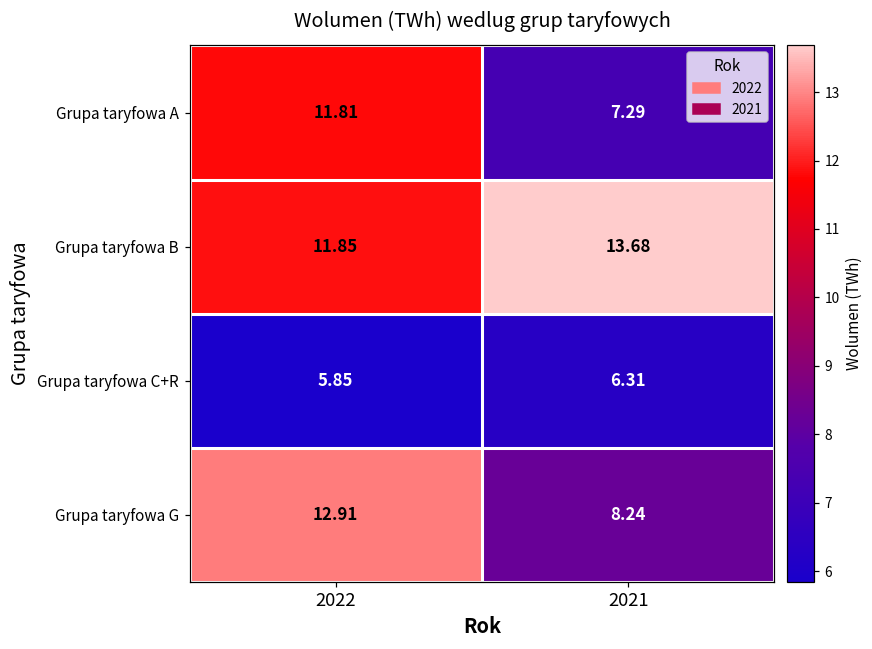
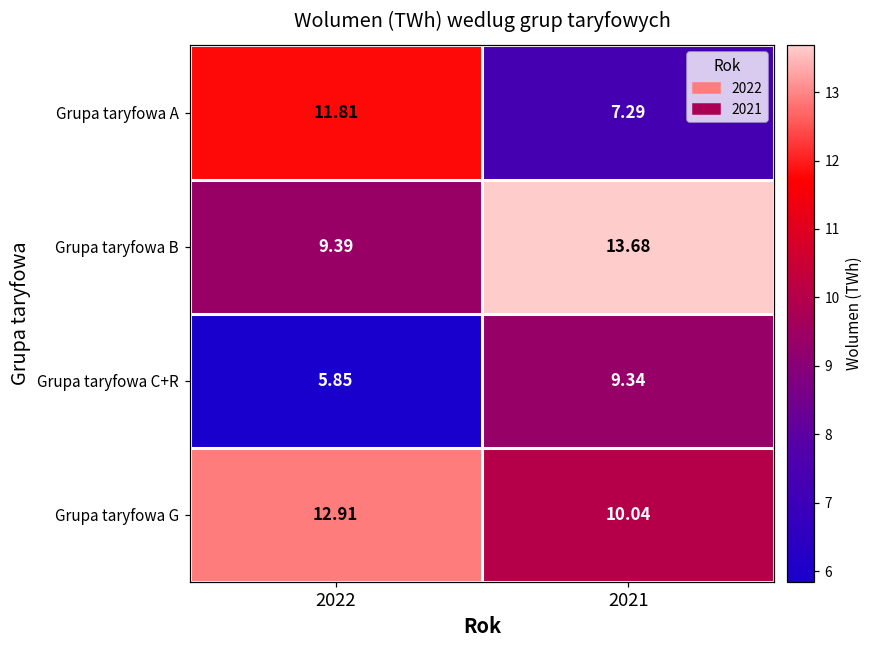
Grupa taryfowa B, 2022: 11.85 -> 9.39
Grupa taryfowa C+R, 2021: 6.31 -> 9.34
Grupa taryfowa G, 2021: 8.24 -> 10.04
